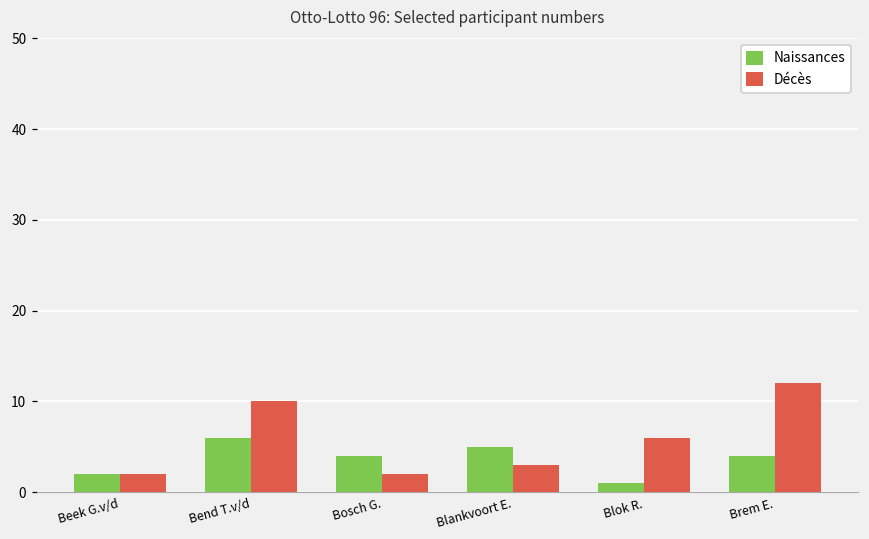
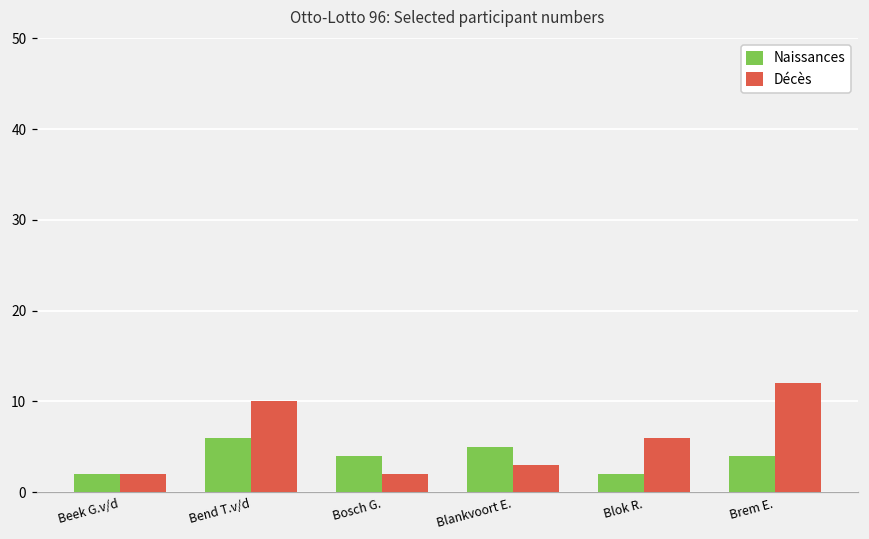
Naissances, Blok R.: 1 -> 2
